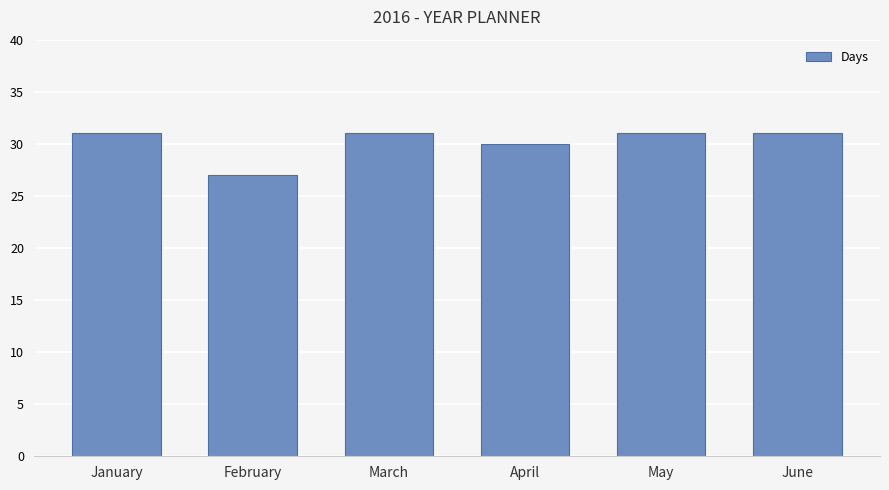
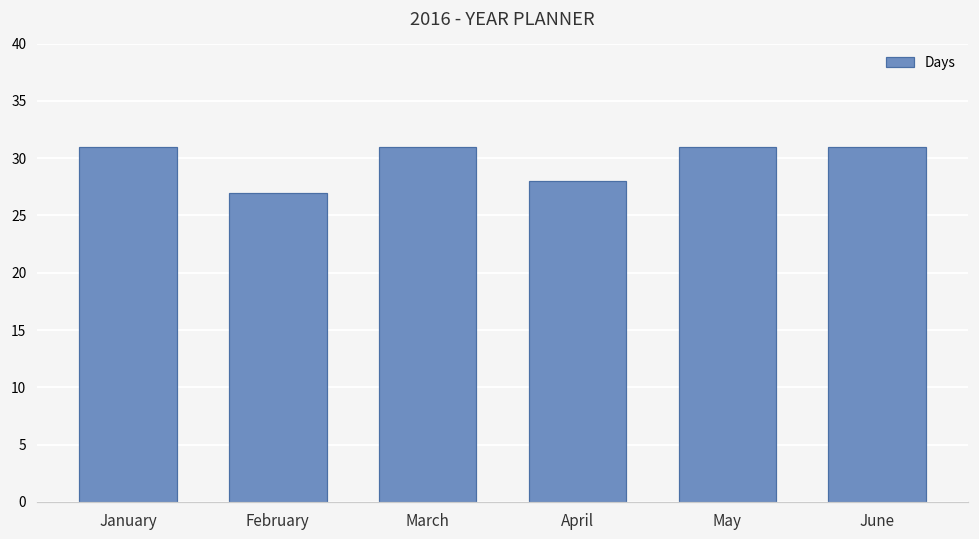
April: 30 -> 28
